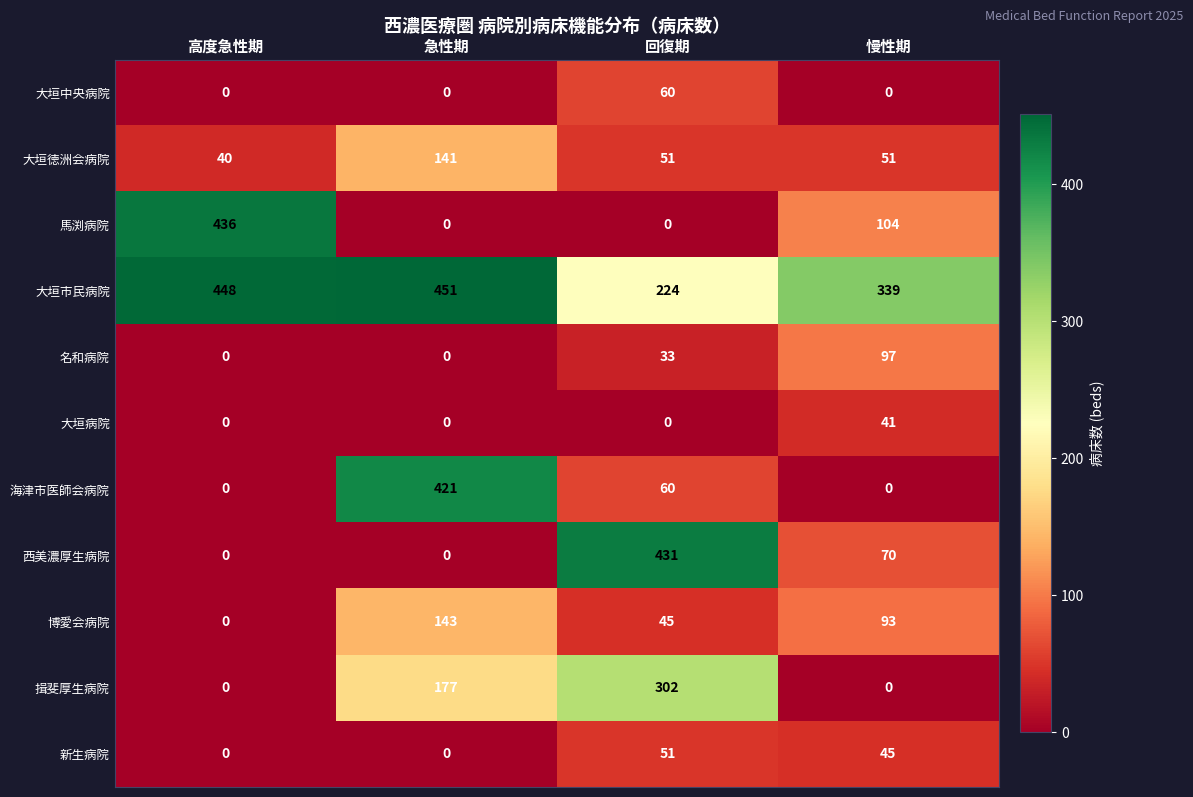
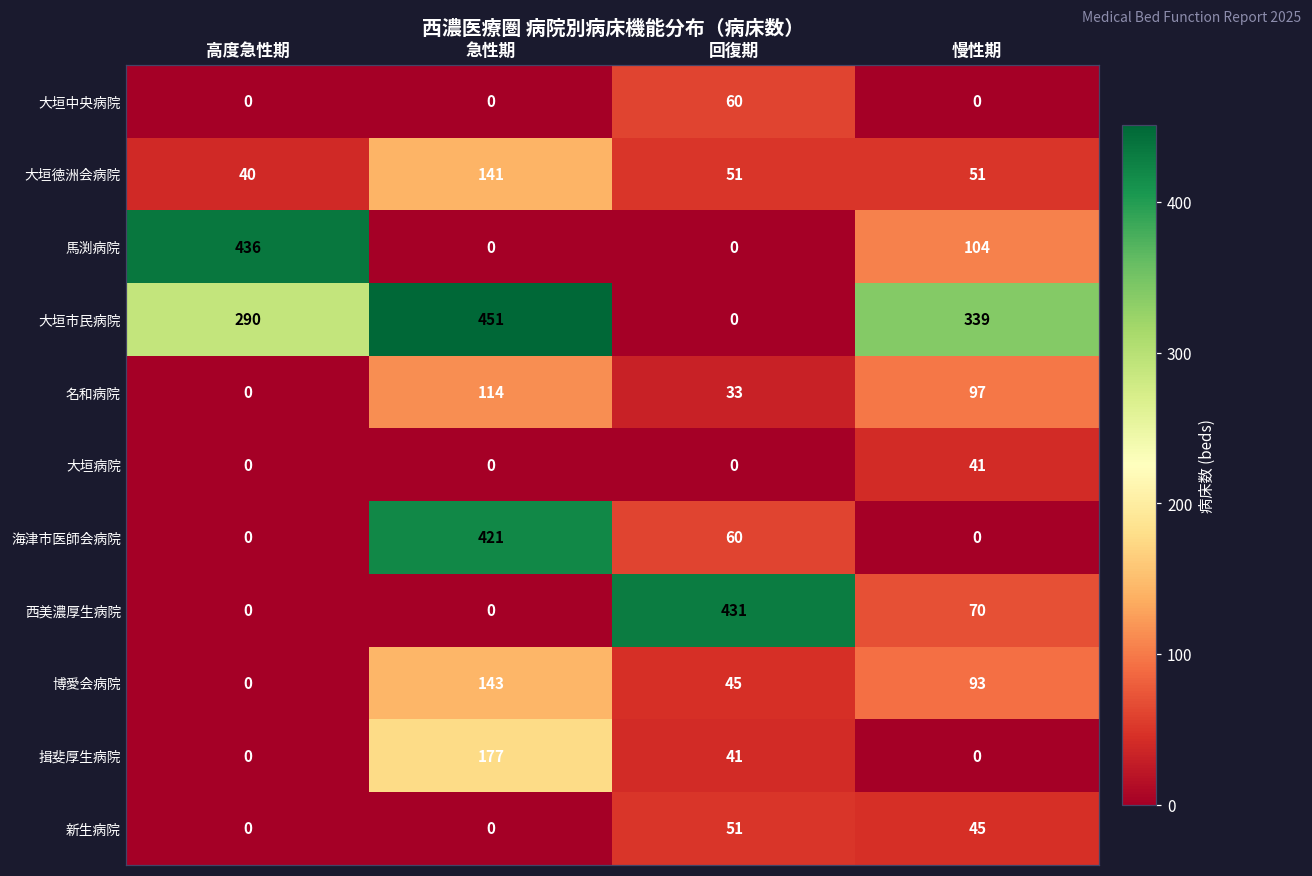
大垣市民病院, 高度急性期: 448 -> 290
大垣市民病院, 回復期: 224 -> 0
名和病院, 急性期: 0 -> 114
揖斐厚生病院, 回復期: 302 -> 41
